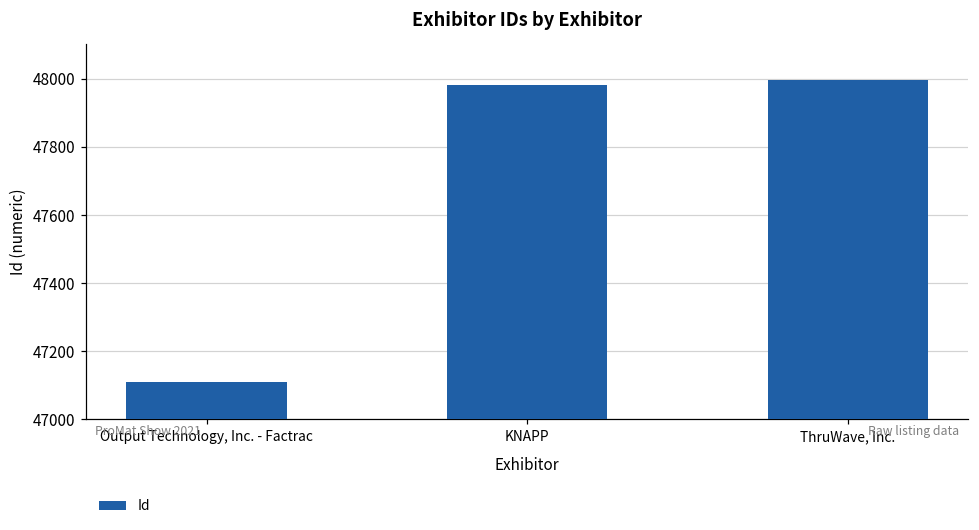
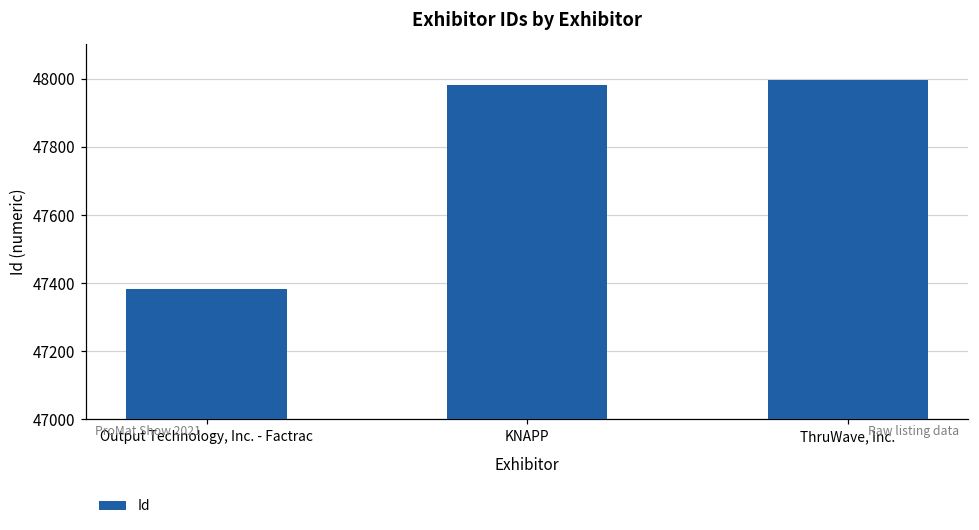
Output Technology, Inc. - Factrac: 47110 -> 47380
